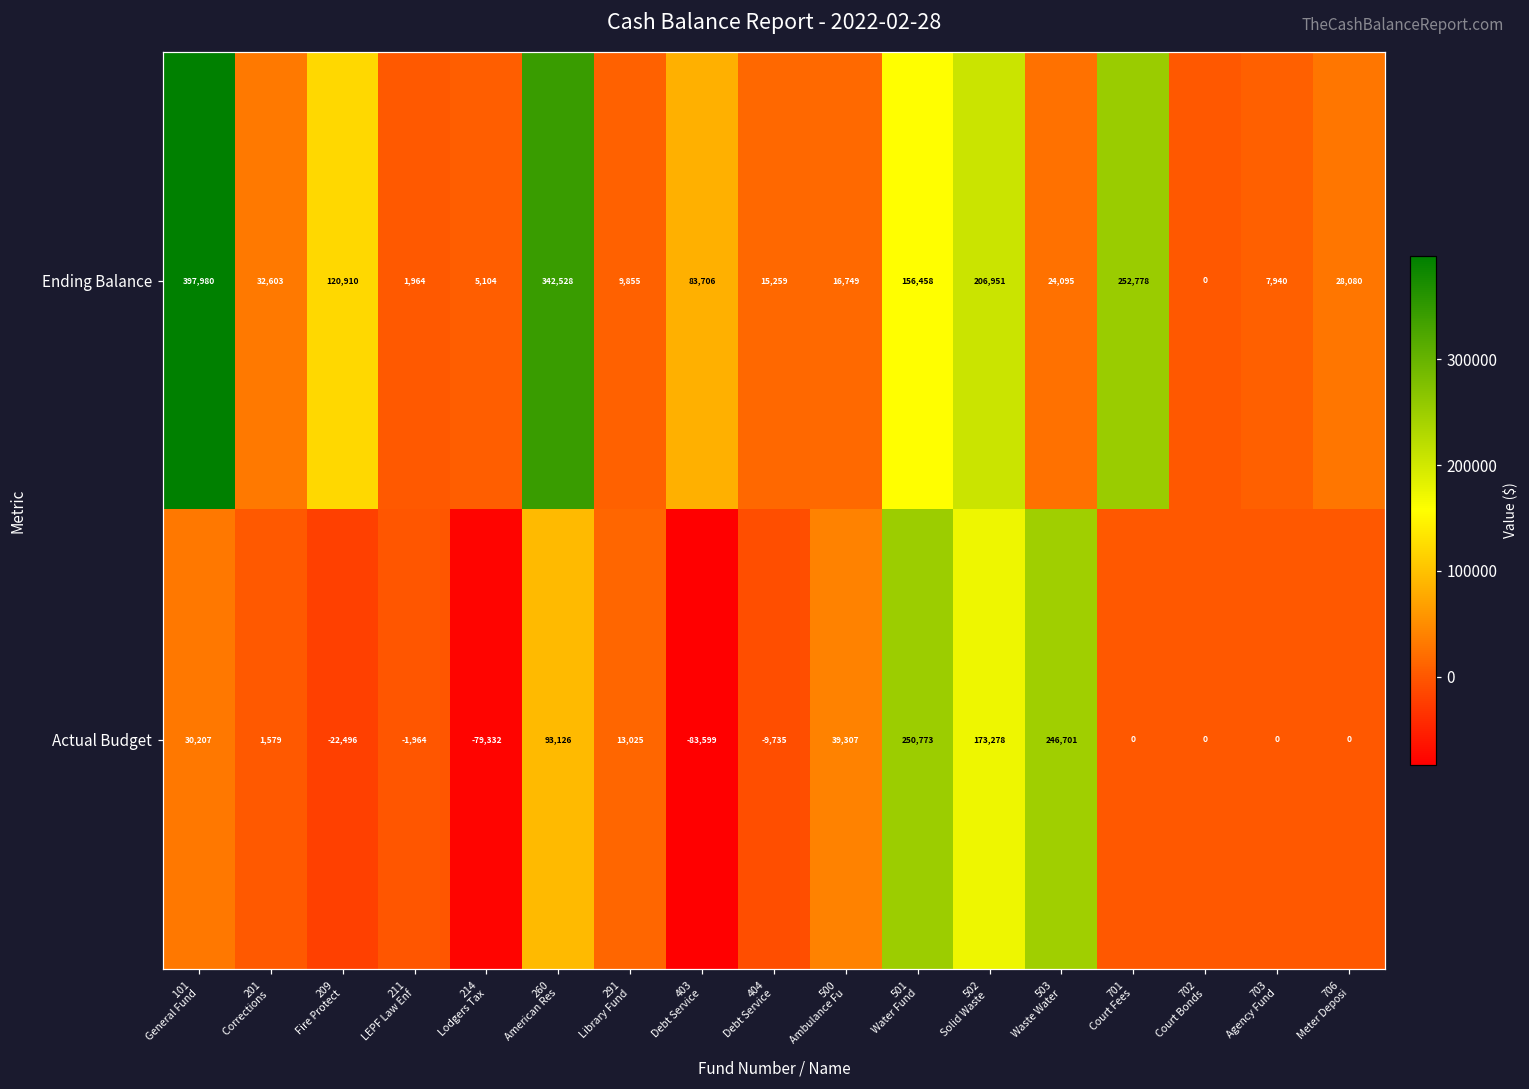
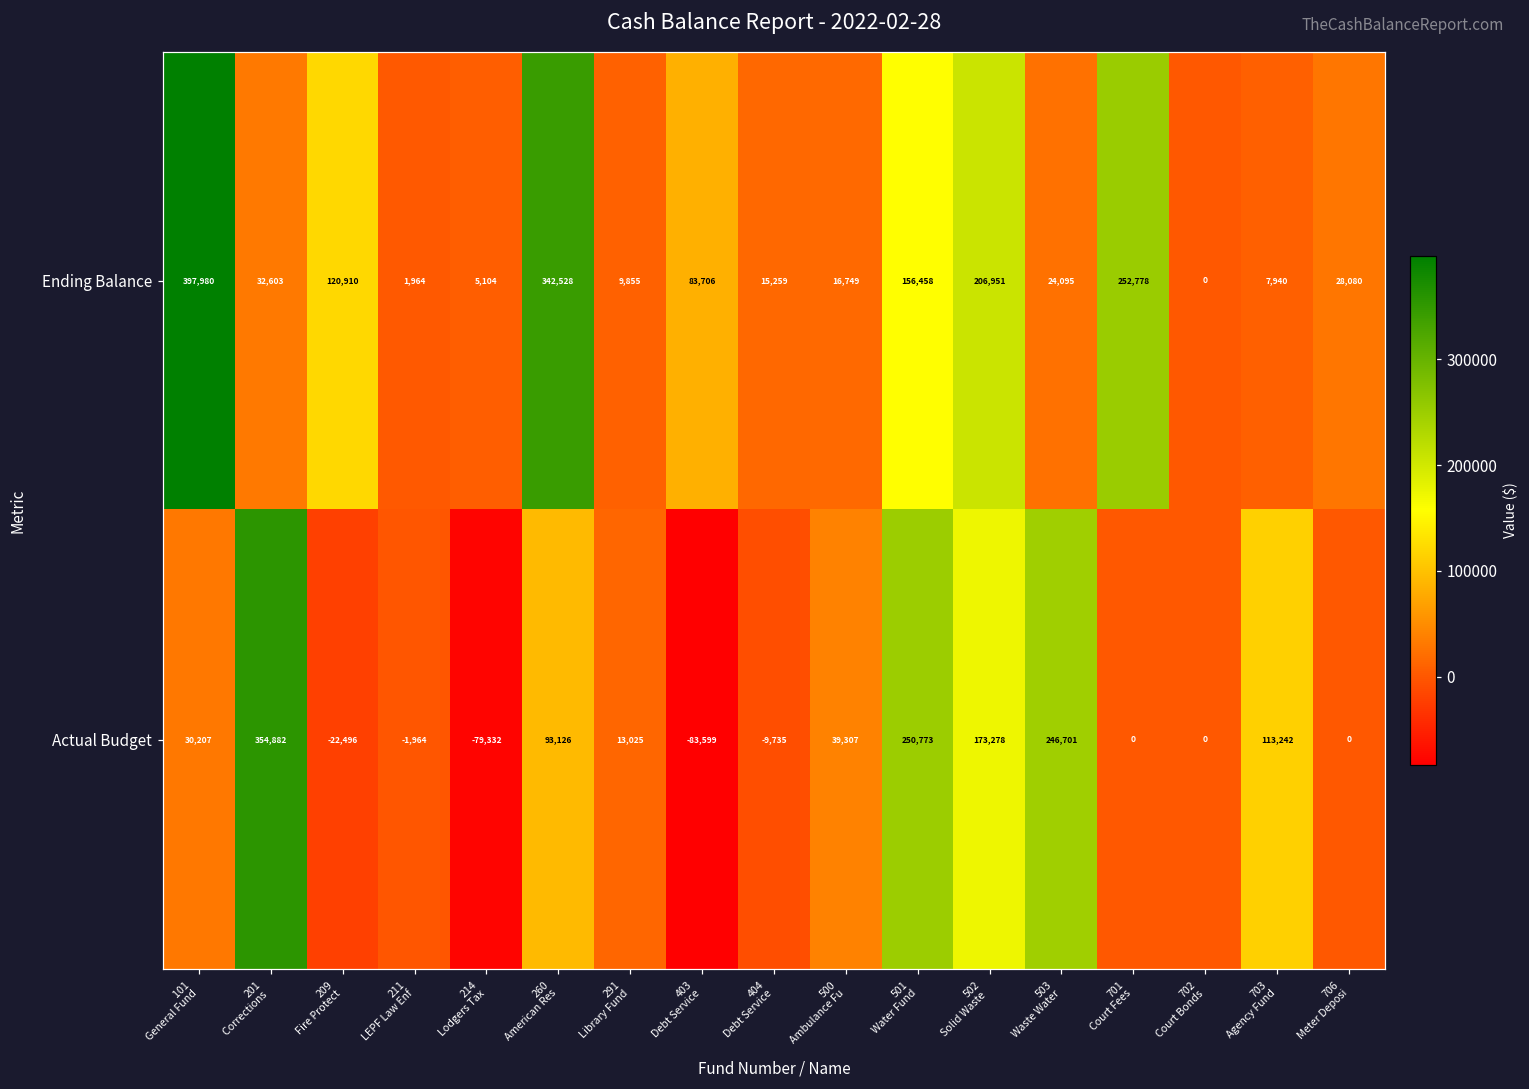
Actual Budget, 201 Corrections: 1,579 -> 354,882
Actual Budget, 703 Agency Fund: 0 -> 113,242
